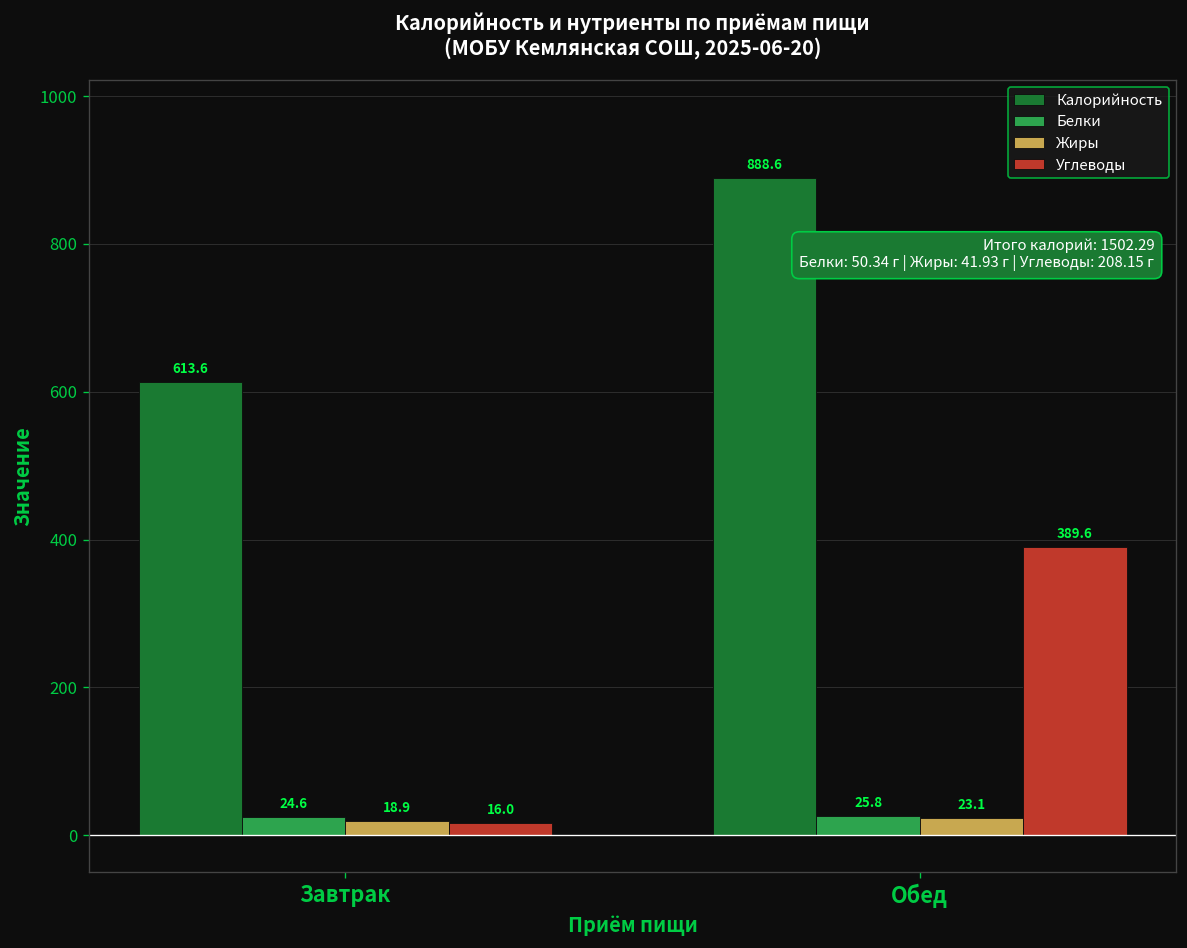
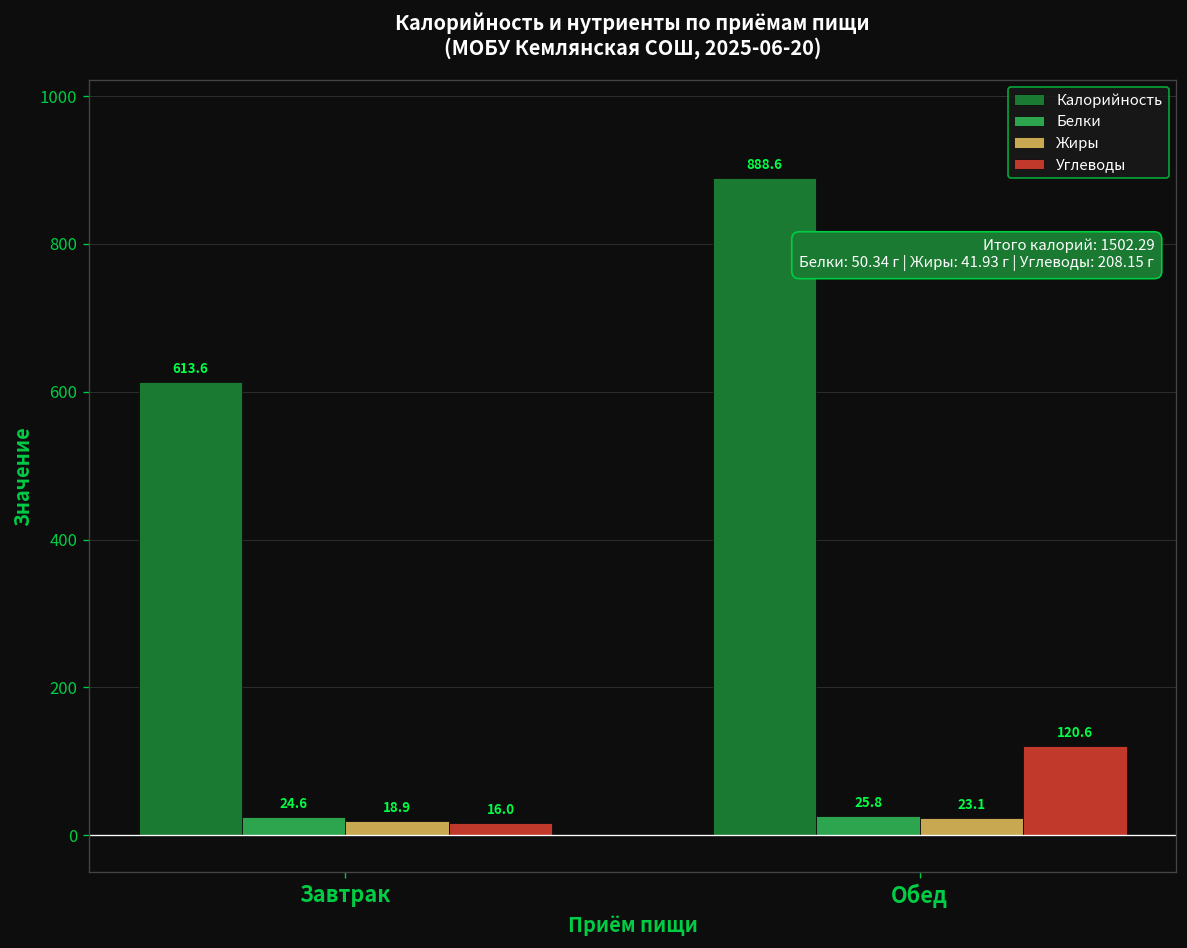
Углеводы, Обед: 389.6 -> 120.6
